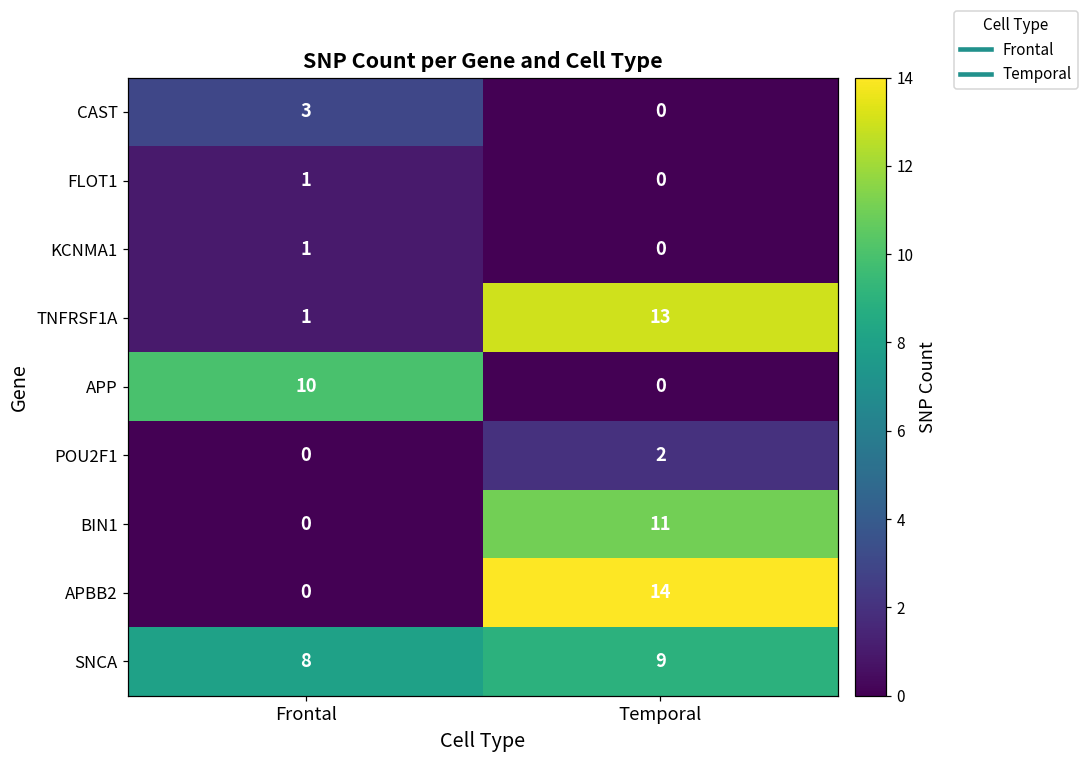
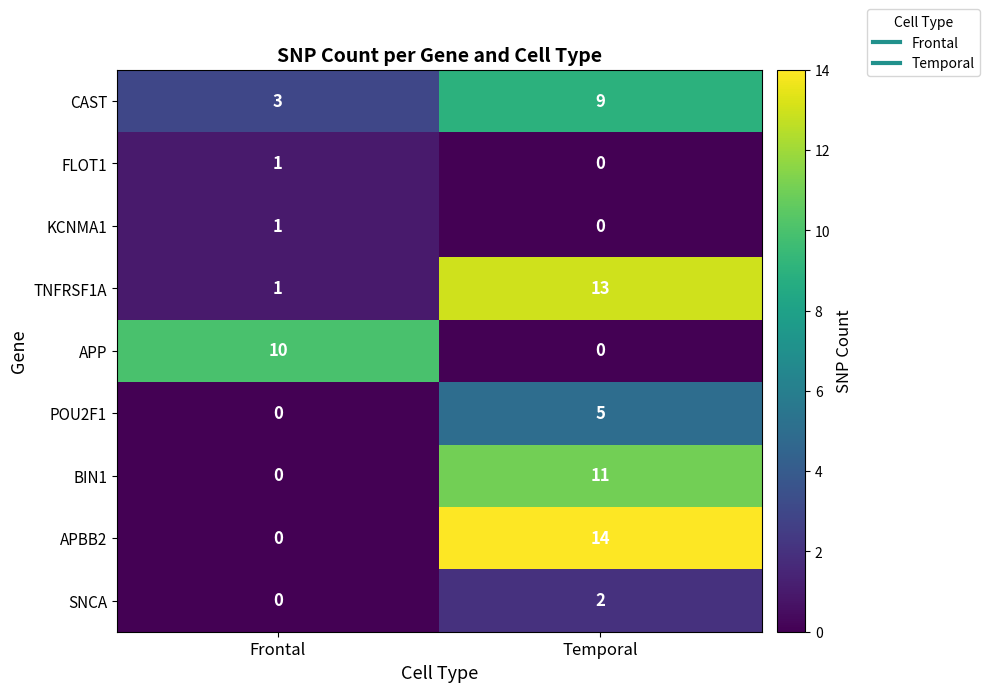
CAST, Temporal: 0 -> 9
POU2F1, Temporal: 2 -> 5
SNCA, Frontal: 8 -> 0
SNCA, Temporal: 9 -> 2
